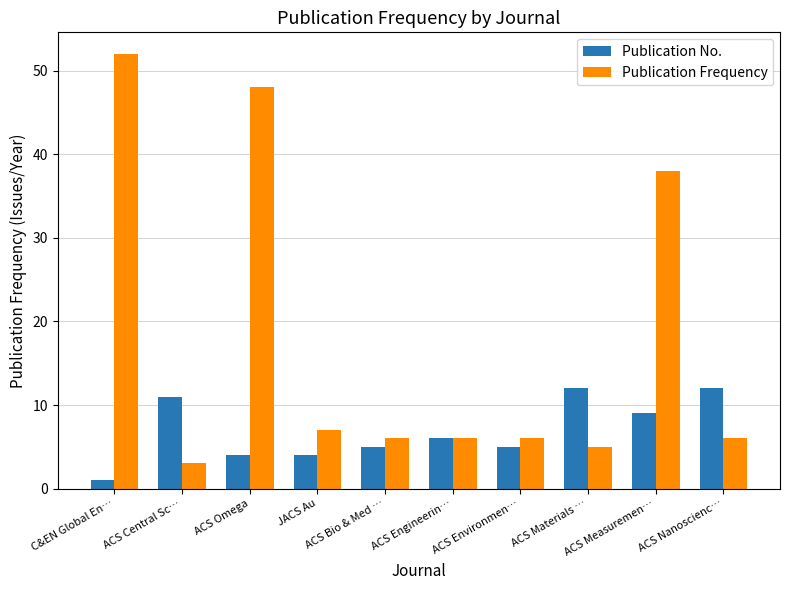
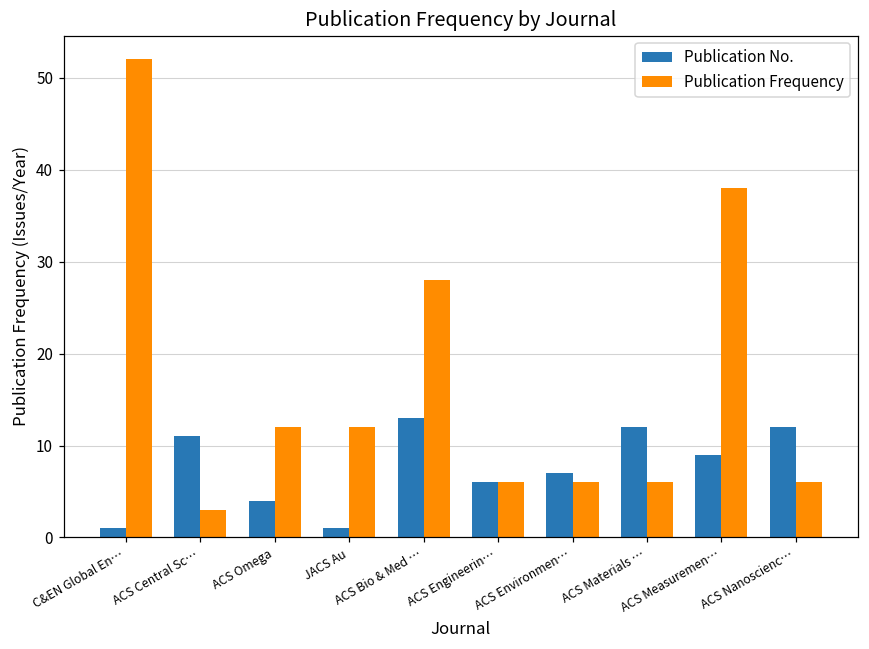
Publication Frequency, ACS Omega: 48 -> 12
Publication No., JACS Au: 4 -> 1
Publication Frequency, JACS Au: 7 -> 12
Publication No., ACS Bio & Med …: 5 -> 13
Publication Frequency, ACS Bio & Med …: 6 -> 28
Publication No., ACS Environmen…: 5 -> 7
Publication Frequency, ACS Materials …: 5 -> 6
